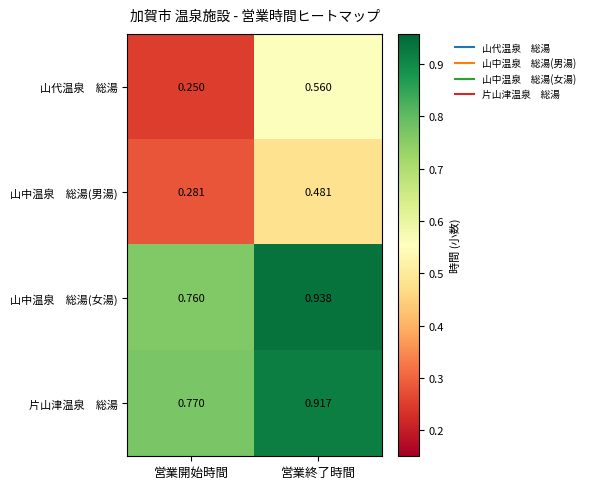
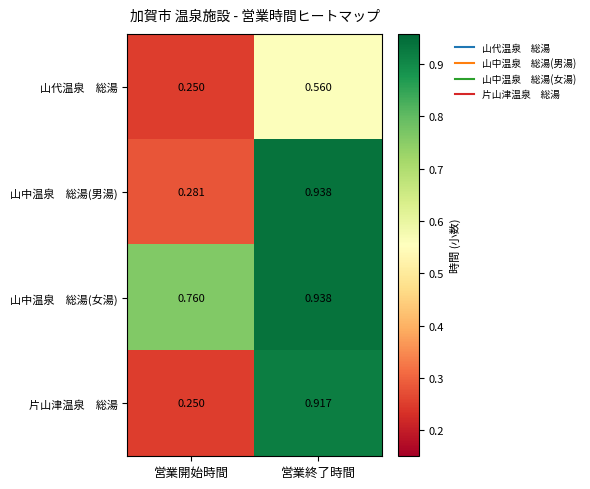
山中温泉 総湯(男湯), 営業終了時間: 0.481 -> 0.938
片山津温泉 総湯, 営業開始時間: 0.770 -> 0.250
